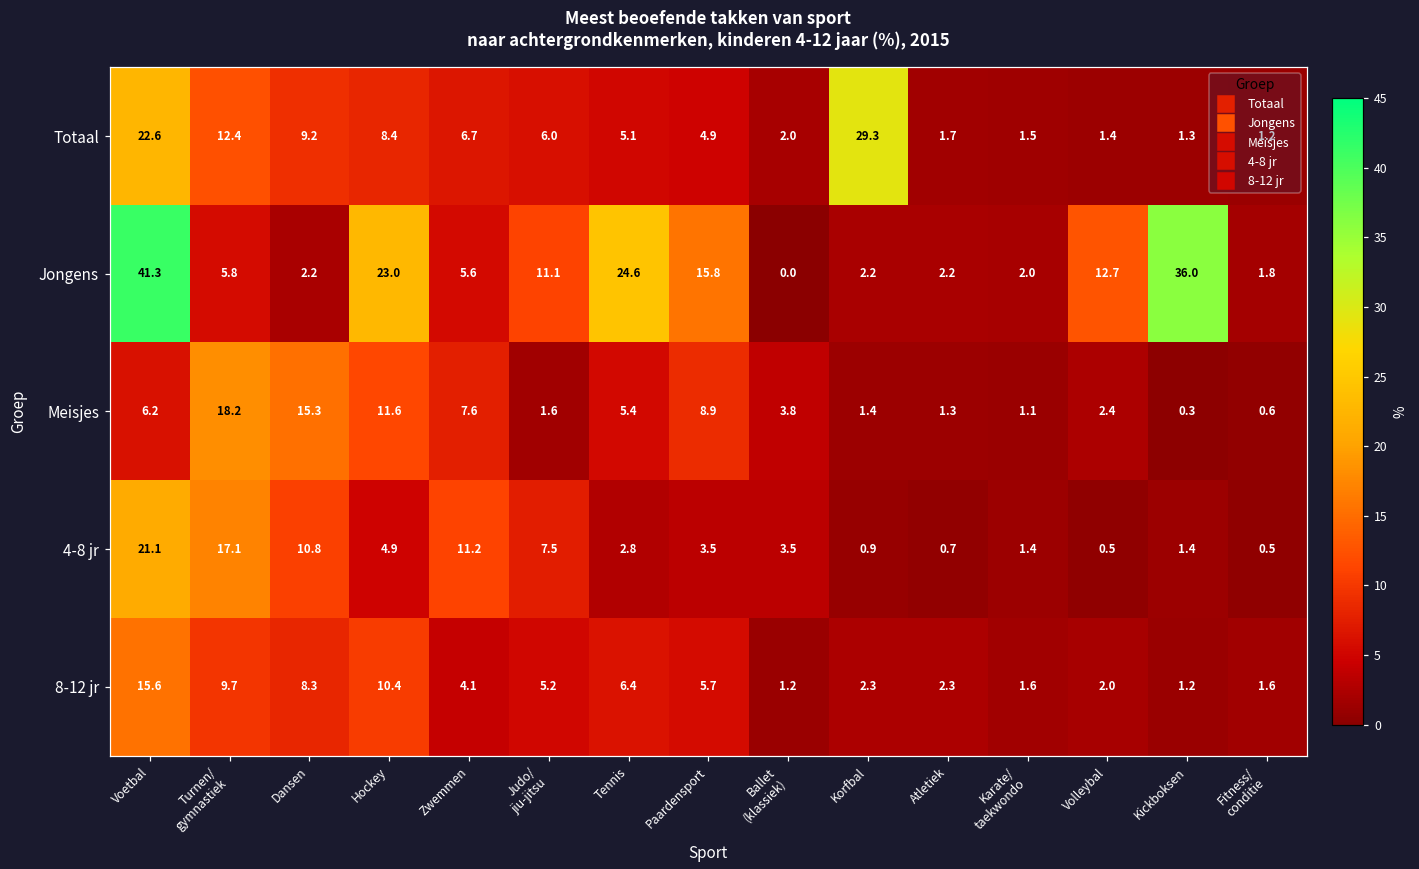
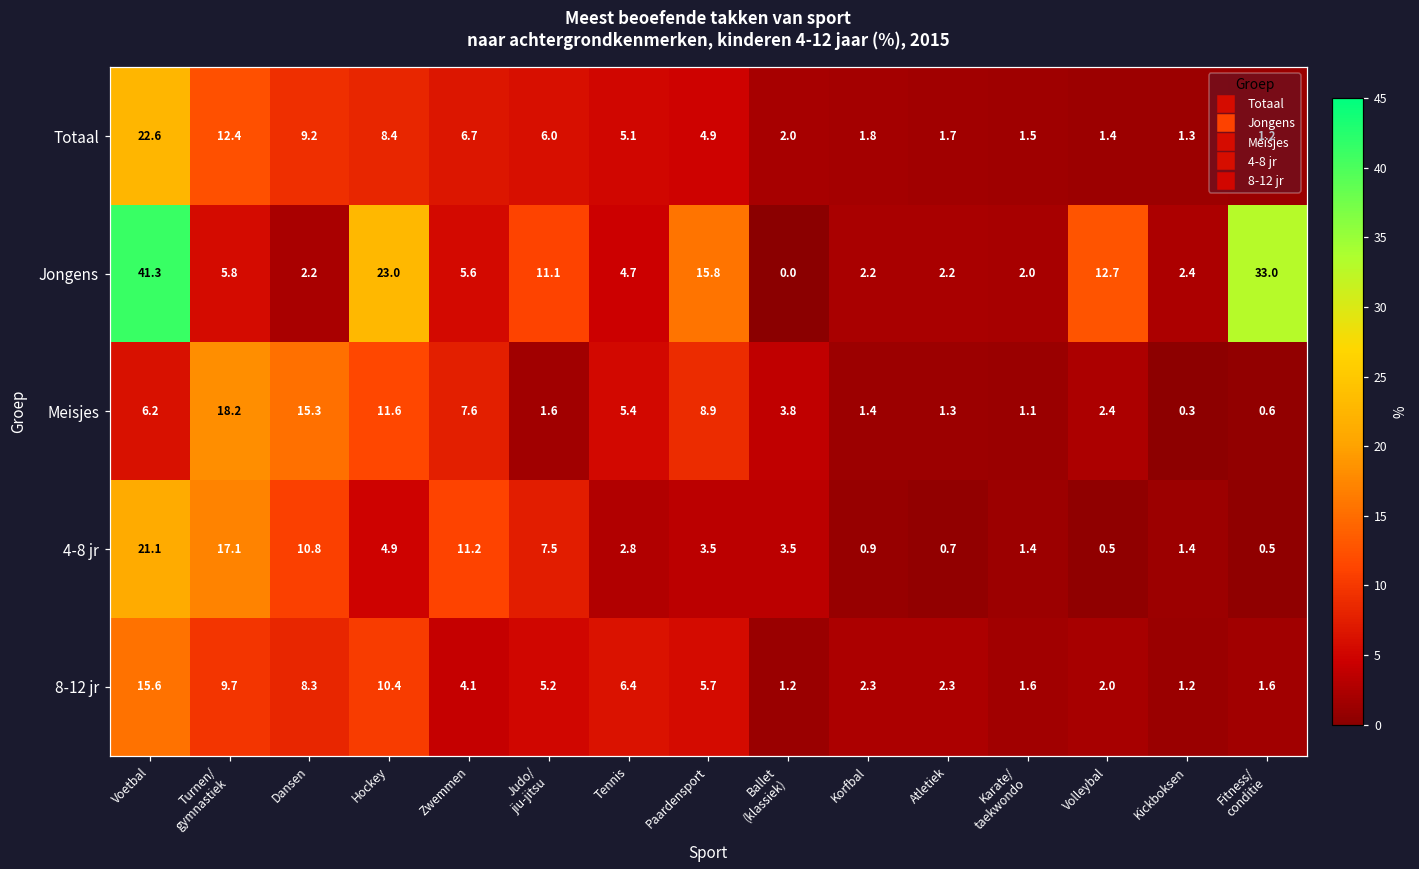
Totaal, Korfbal: 29.3 -> 1.8
Jongens, Tennis: 24.6 -> 4.7
Jongens, Kickboksen: 36.0 -> 2.4
Jongens, Fitness/ conditie: 1.8 -> 33.0
